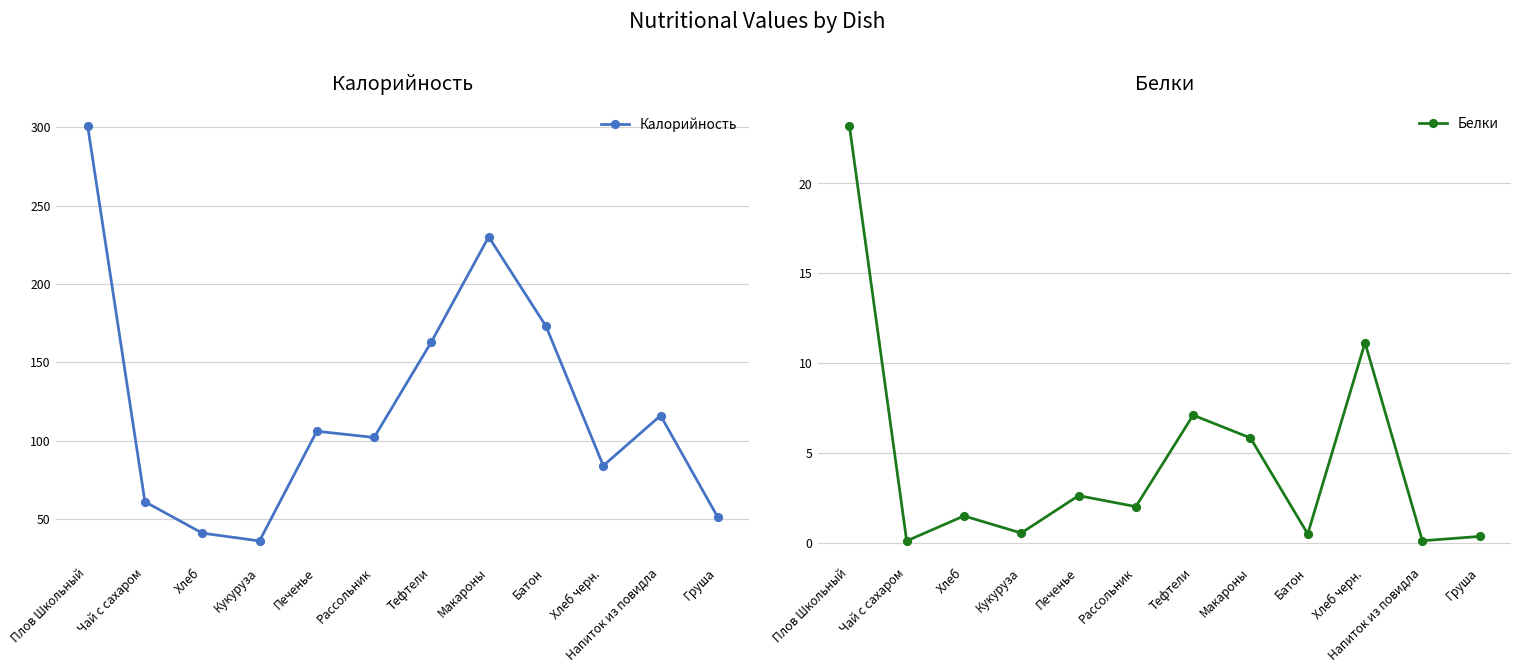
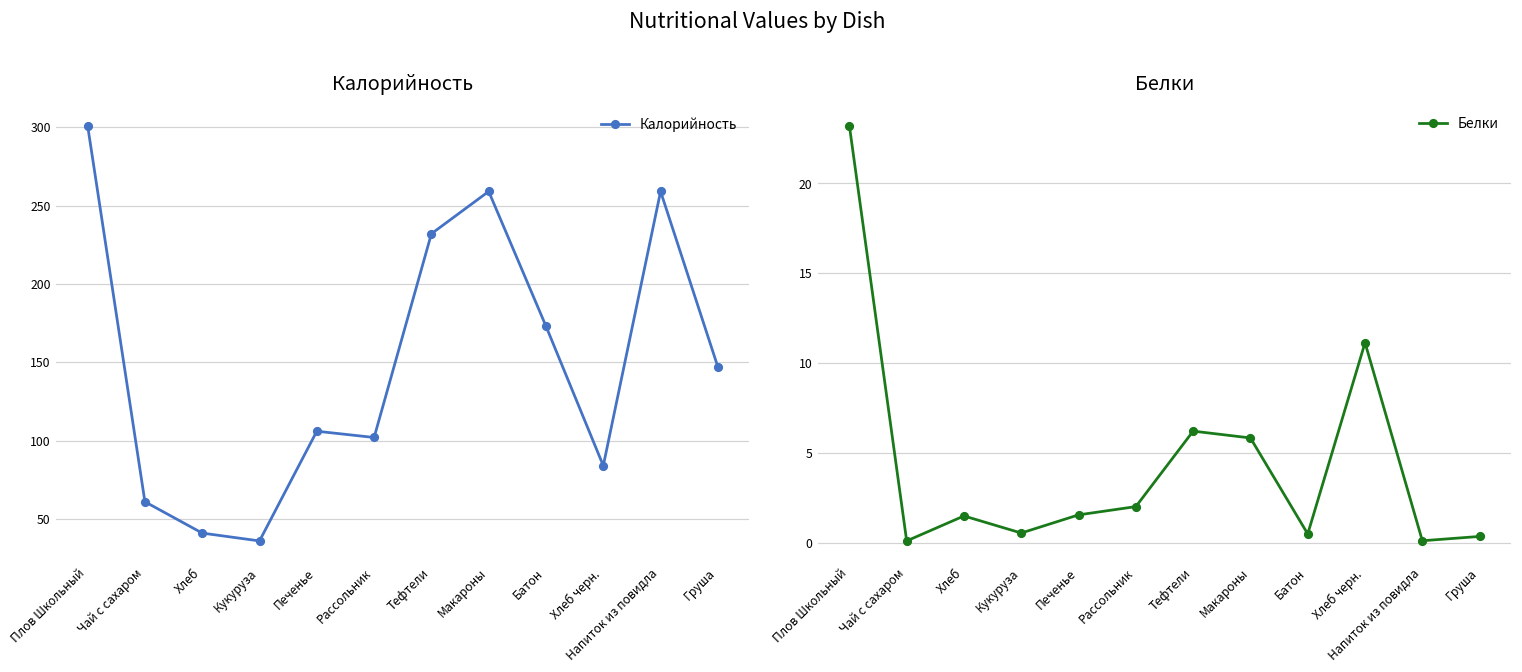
Калорийность, Тефтели: 163 -> 232
Калорийность, Макароны: 230 -> 259
Калорийность, Напиток из повидла: 116 -> 259
Калорийность, Груша: 51 -> 147
Белки, Печенье: 2.6 -> 1.6
Белки, Тефтели: 7.1 -> 6.2
